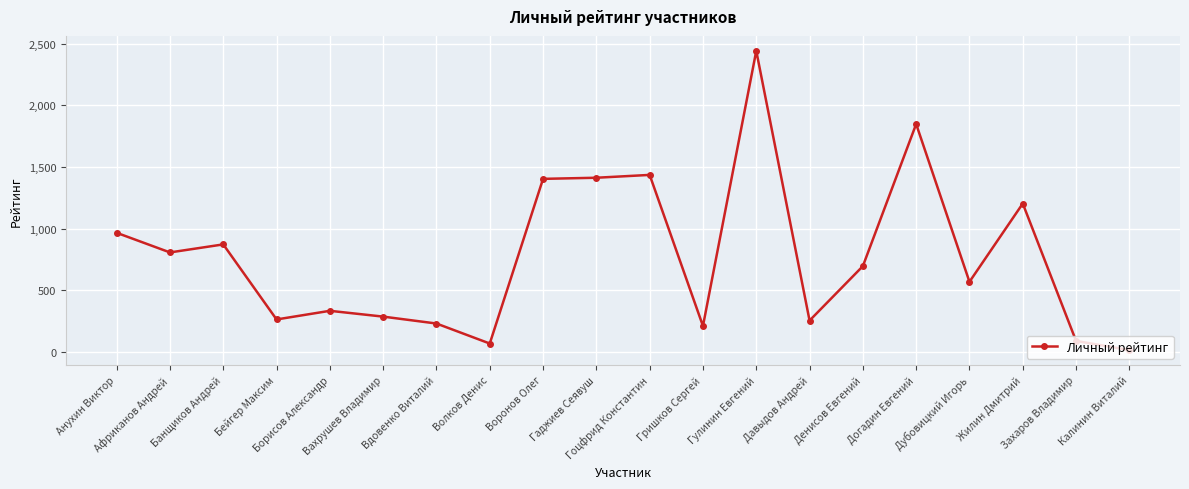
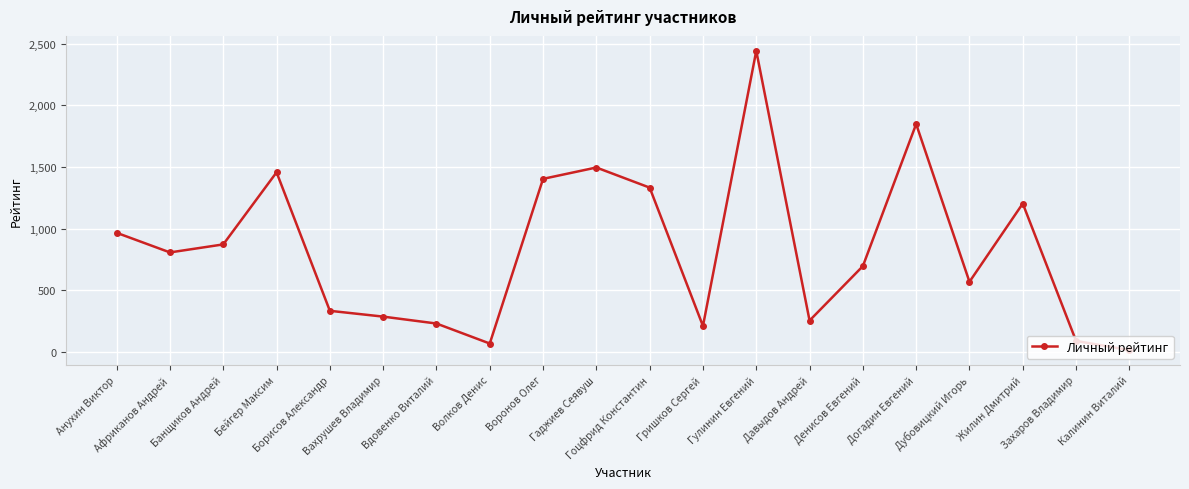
Бейгер Максим: 270 -> 1,460
Гаджиев Сеявуш: 1,410 -> 1,500
Гоцфрид Константин: 1,440 -> 1,330
